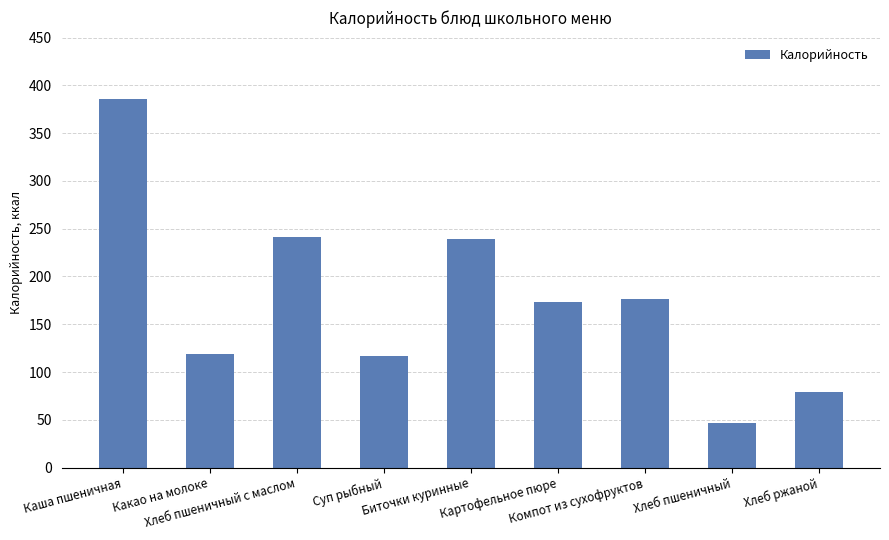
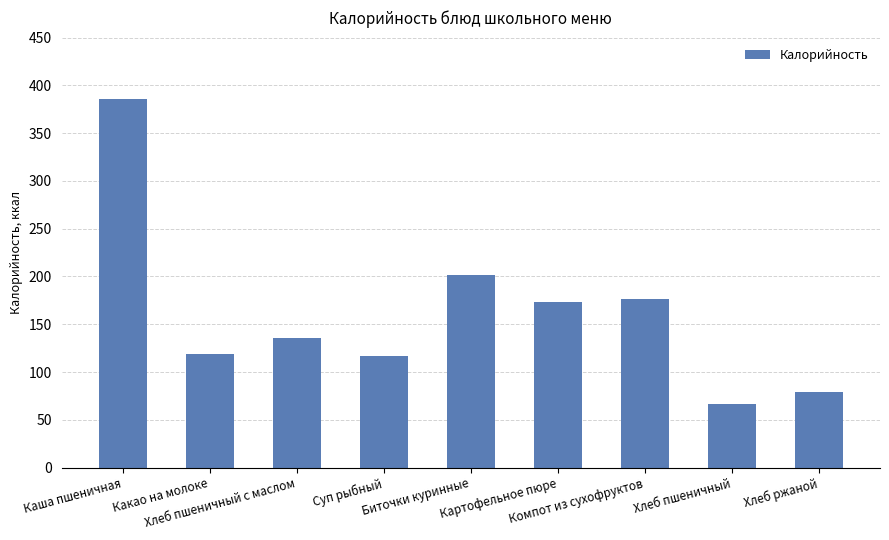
Хлеб пшеничный с маслом: 240 -> 140
Биточки куринные: 240 -> 200
Хлеб пшеничный: 50 -> 70
